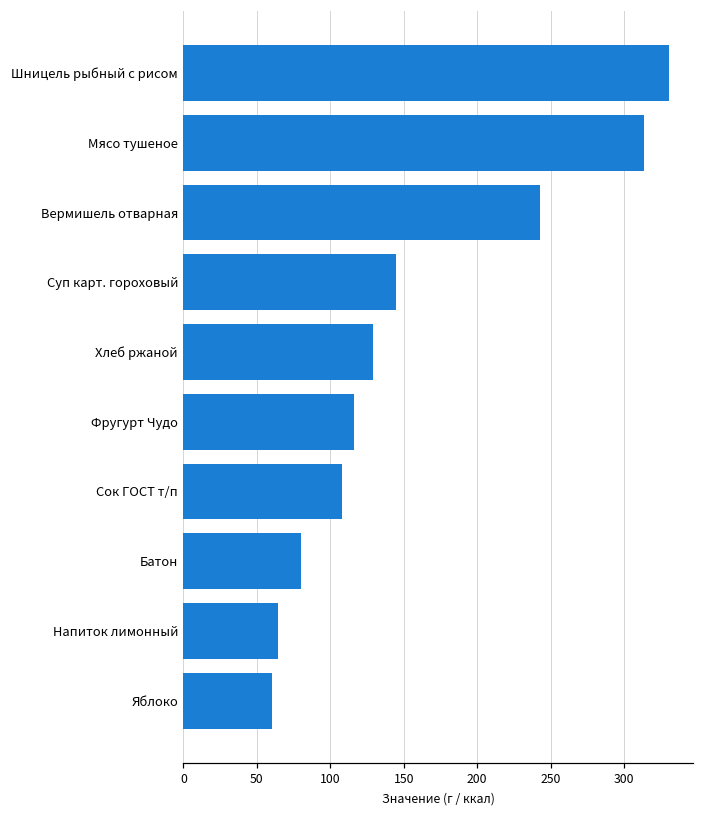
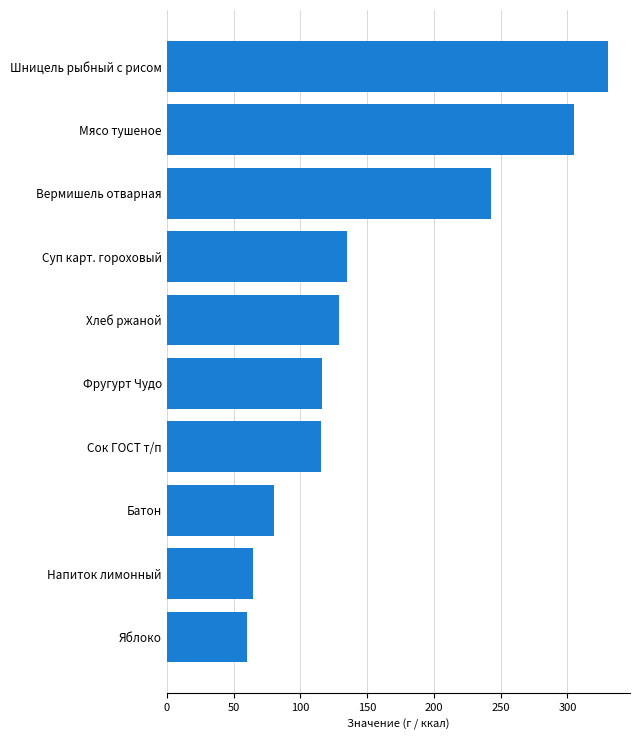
Мясо тушеное: 314 -> 305
Суп карт. гороховый: 145 -> 135
Сок ГОСТ т/п: 108 -> 115
